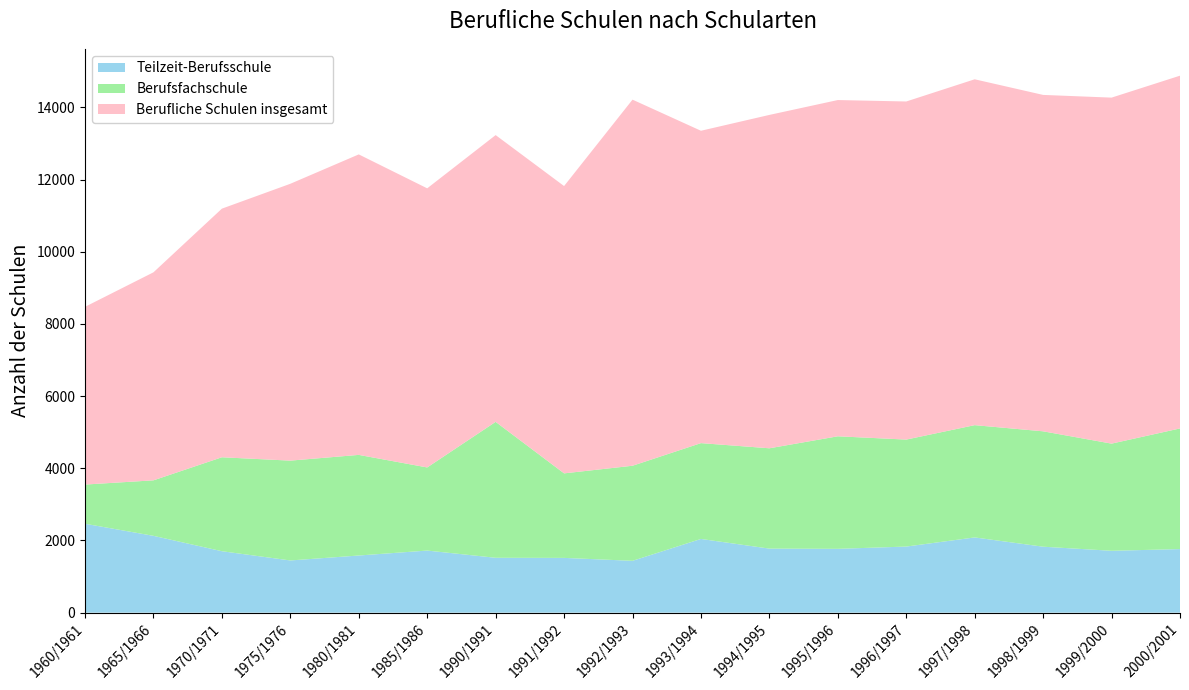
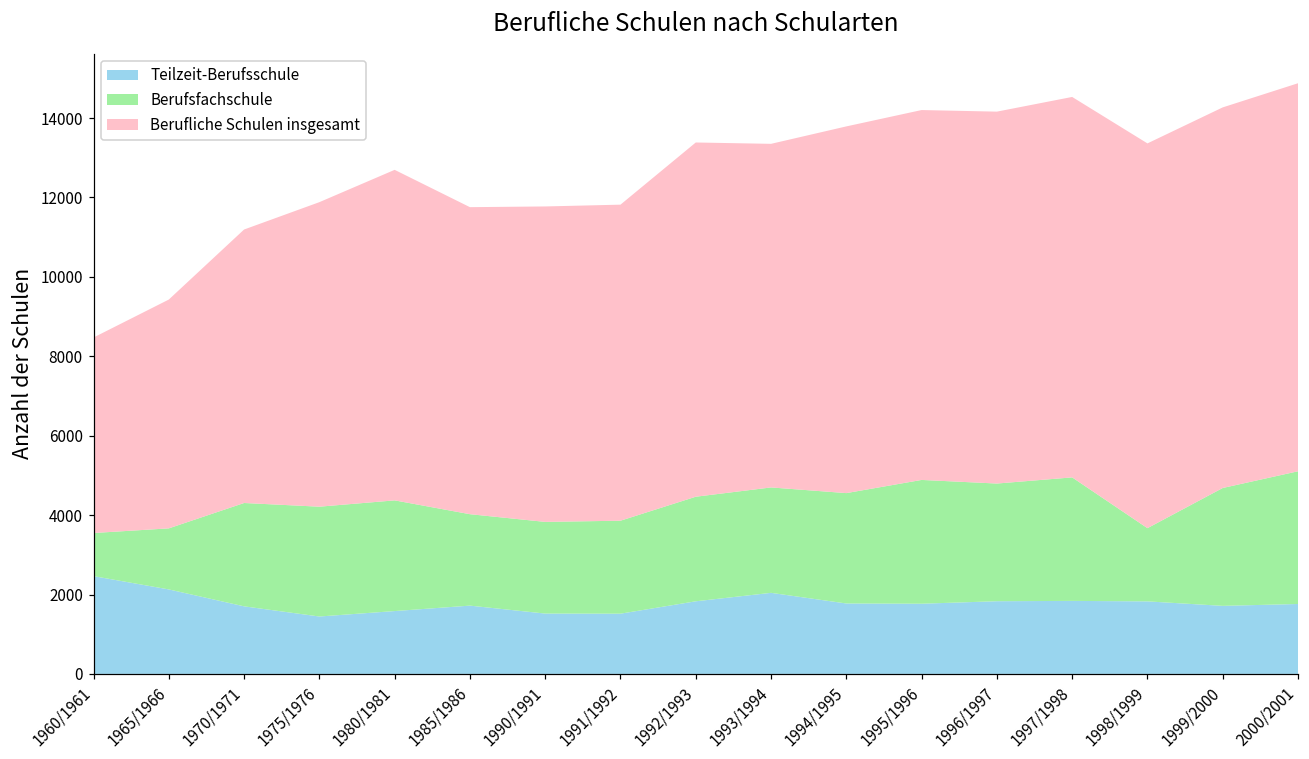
Berufsfachschule, 1990/1991: 3800 -> 2300
Teilzeit-Berufsschule, 1992/1993: 1400 -> 1800
Berufliche Schulen insgesamt, 1992/1993: 10100 -> 8900
Teilzeit-Berufsschule, 1997/1998: 2100 -> 1800
Berufsfachschule, 1998/1999: 3200 -> 1800
Berufliche Schulen insgesamt, 1998/1999: 9300 -> 9700
